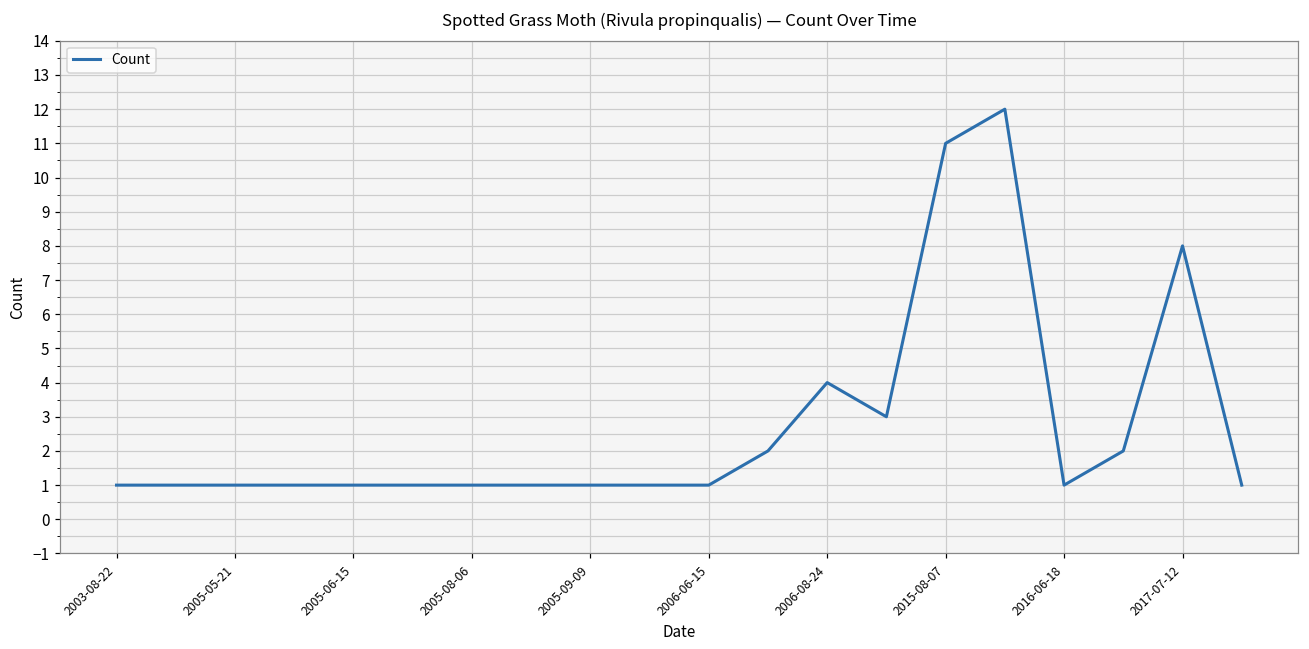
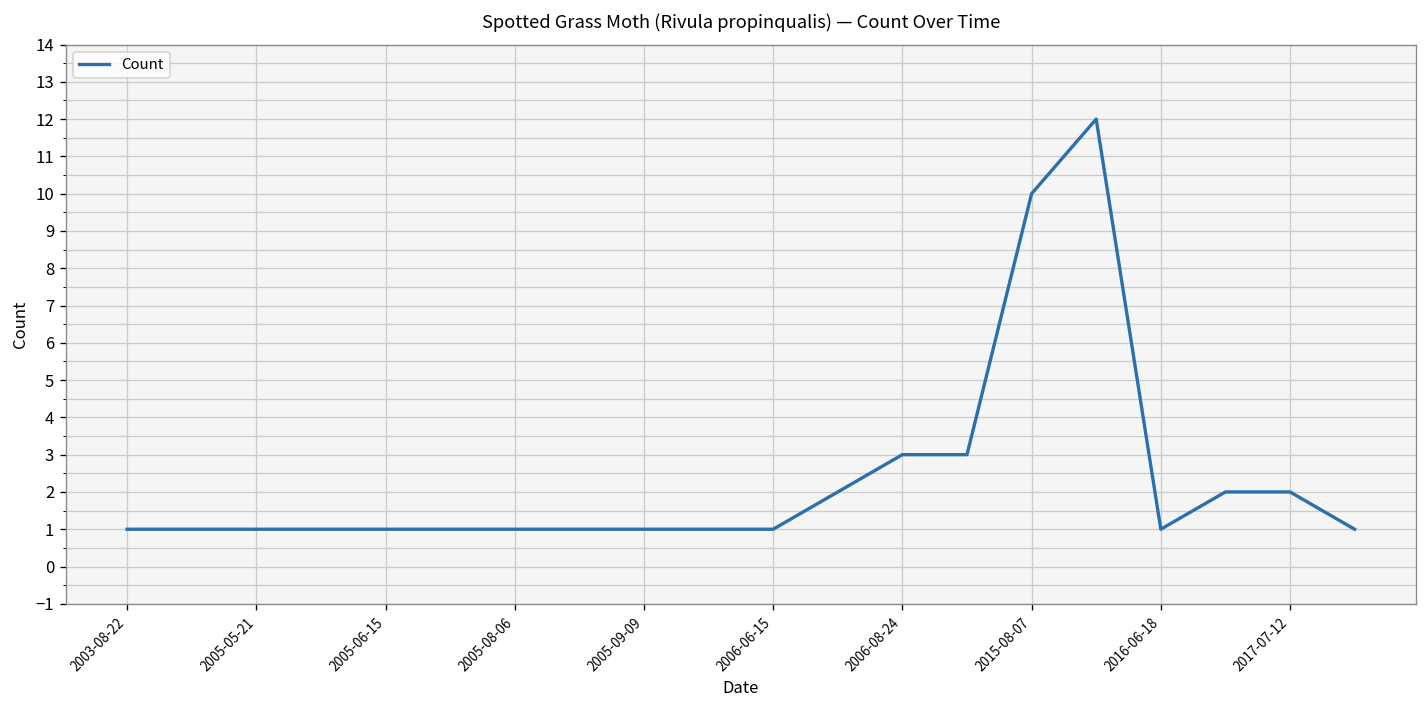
2006-08-24: 4 -> 3
2015-08-07: 11 -> 10
2017-07-12: 8 -> 2
